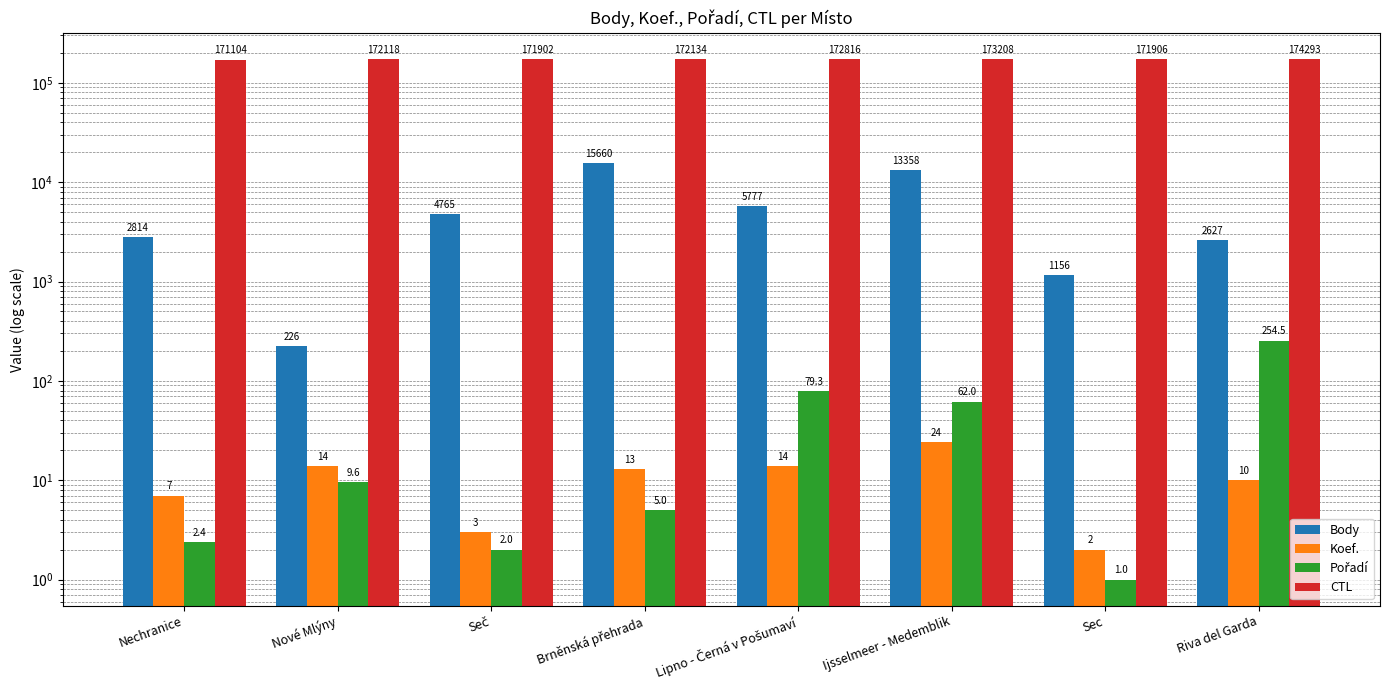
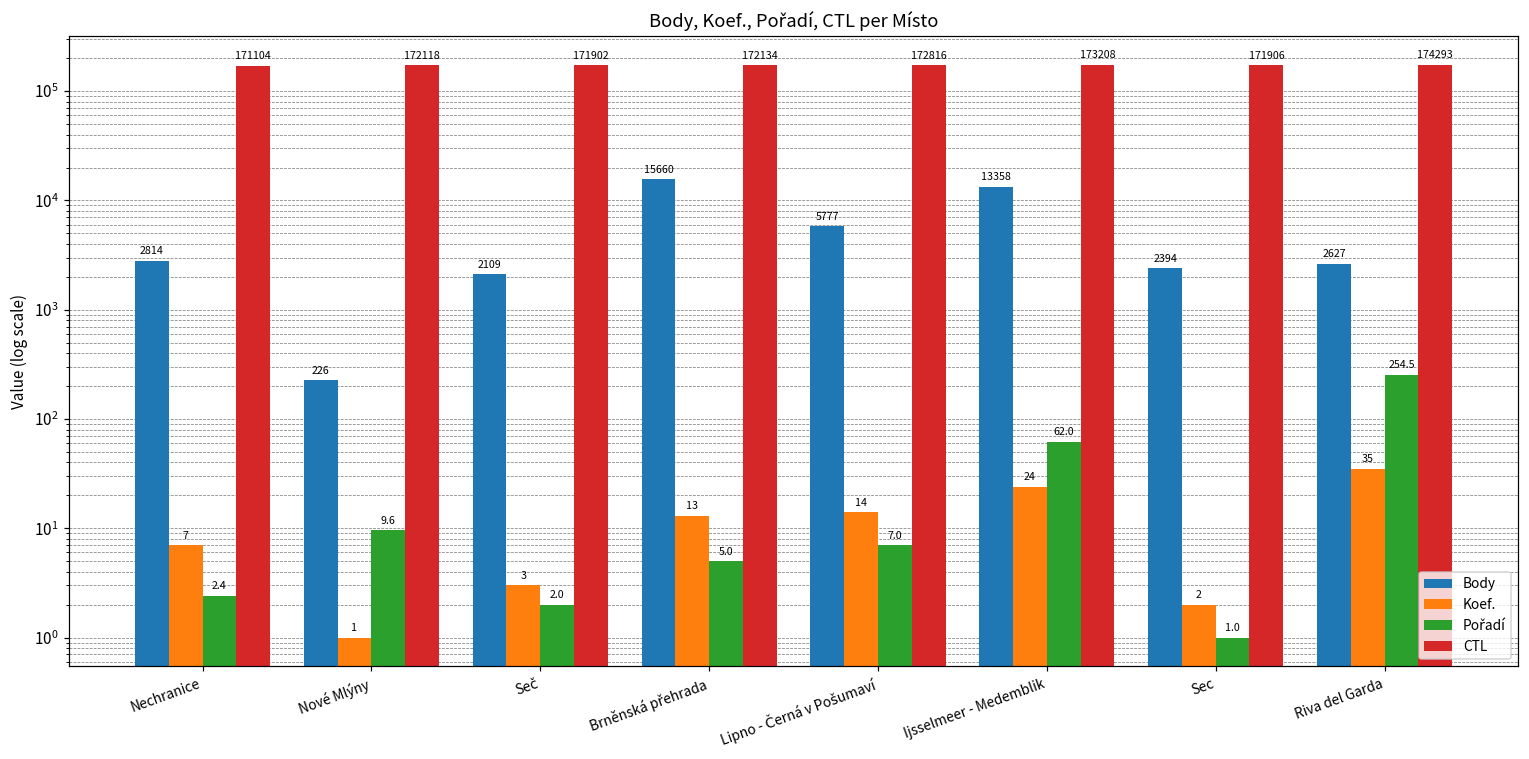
Koef., Nové Mlýny: 14 -> 1
Body, Seč: 4765 -> 2109
Pořadí, Lipno - Černá v Pošumaví: 79.3 -> 7.0
Body, Sec: 1156 -> 2394
Koef., Riva del Garda: 10 -> 35
